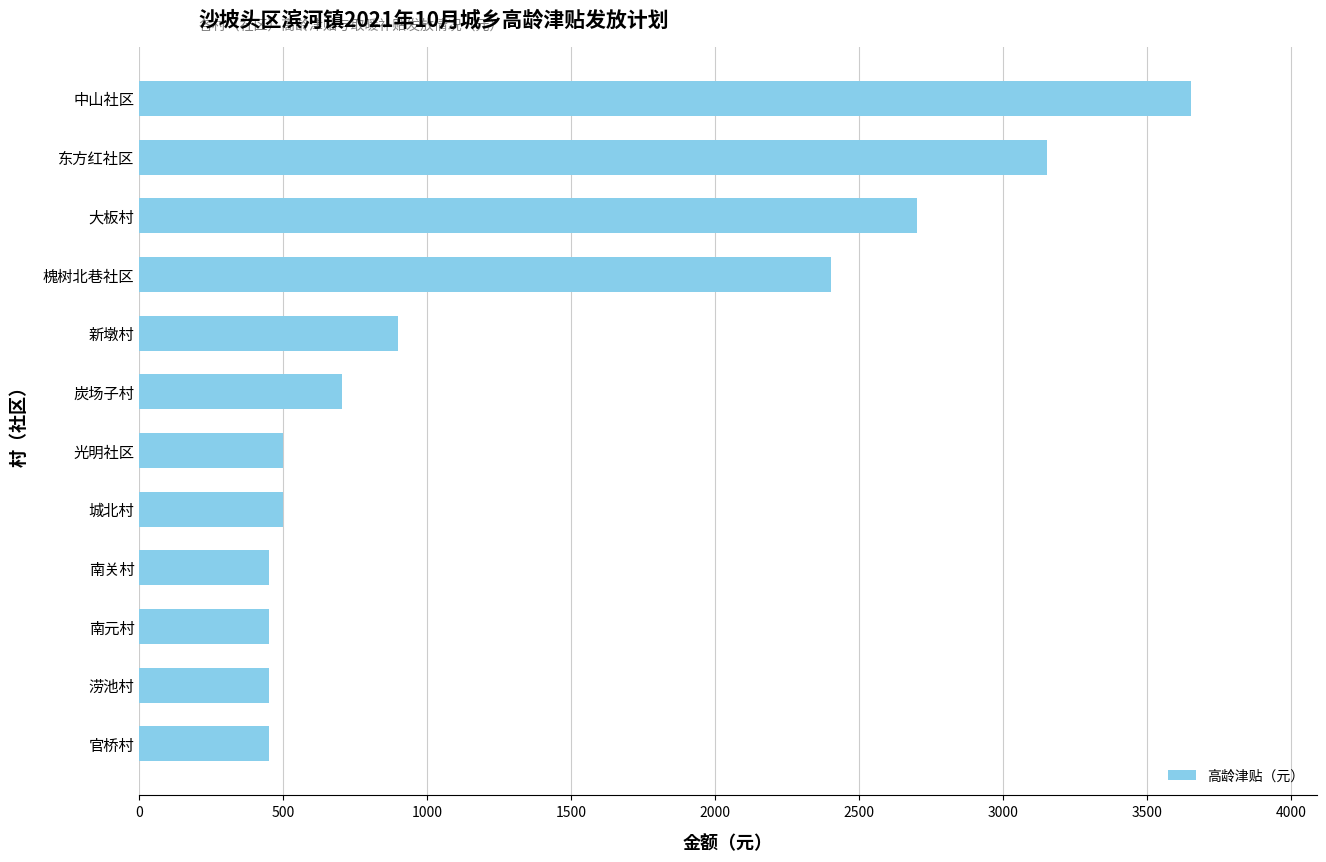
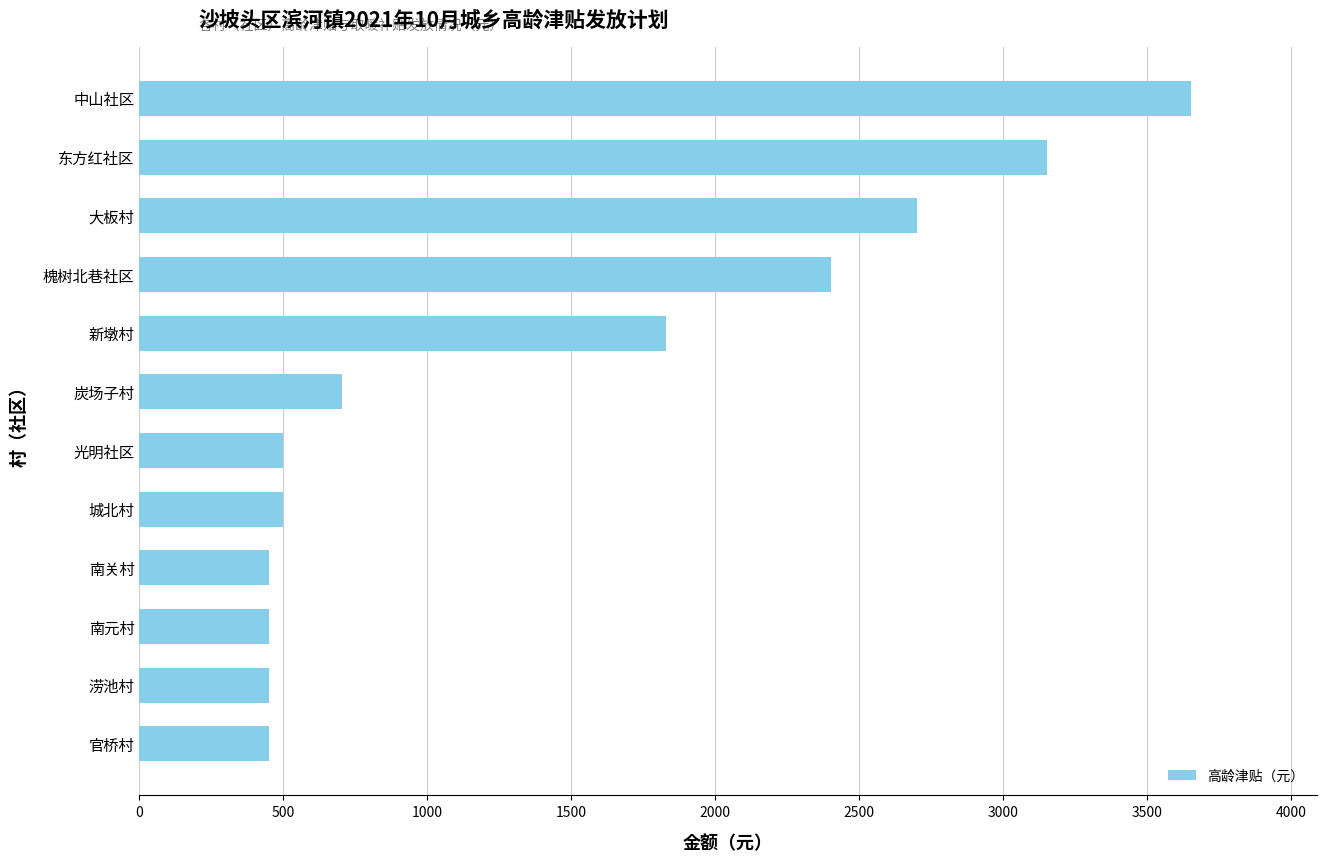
新墩村: 900 -> 1830
